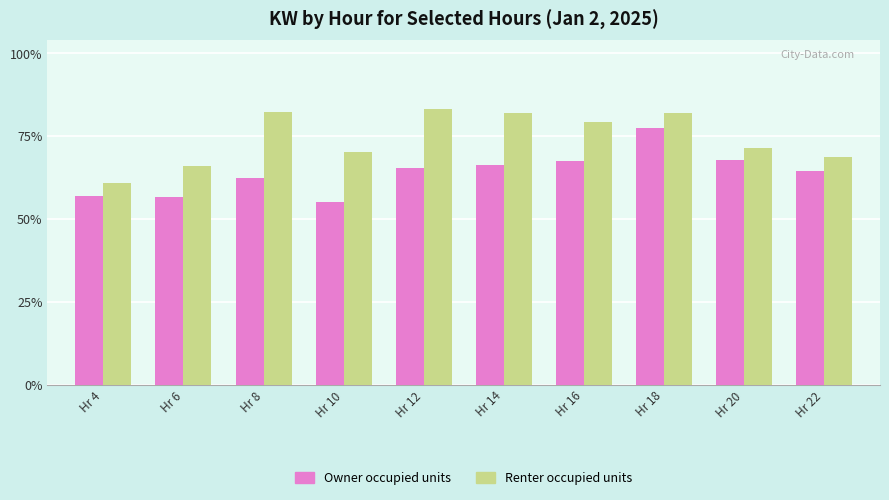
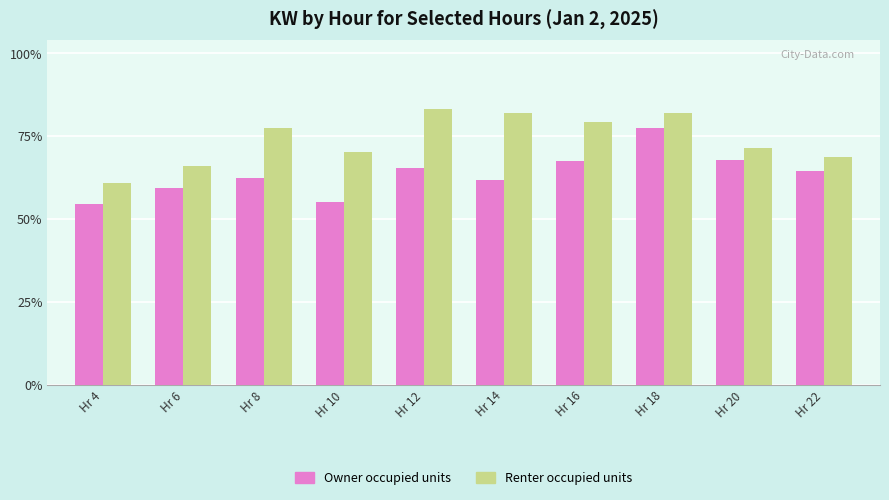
Owner occupied units, Hr 4: 57% -> 54%
Owner occupied units, Hr 6: 57% -> 59%
Renter occupied units, Hr 8: 82% -> 77%
Owner occupied units, Hr 14: 66% -> 62%
